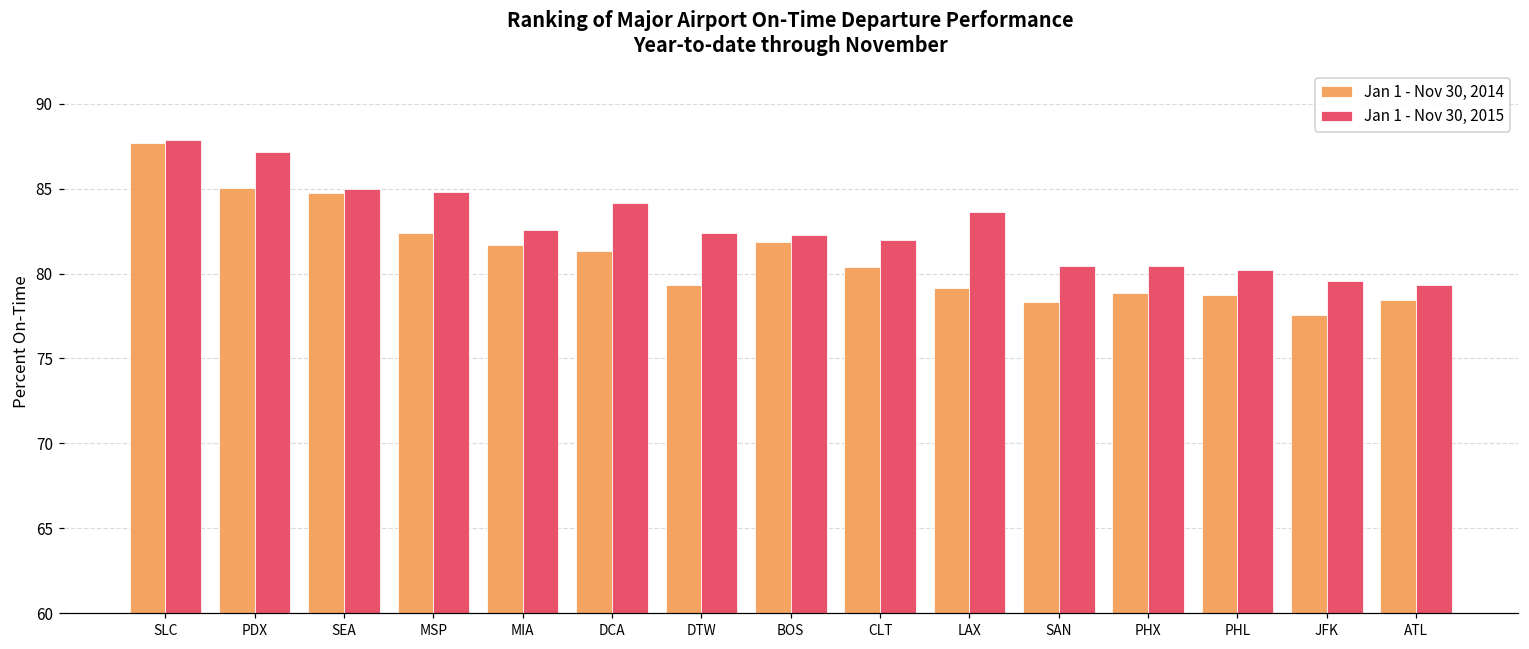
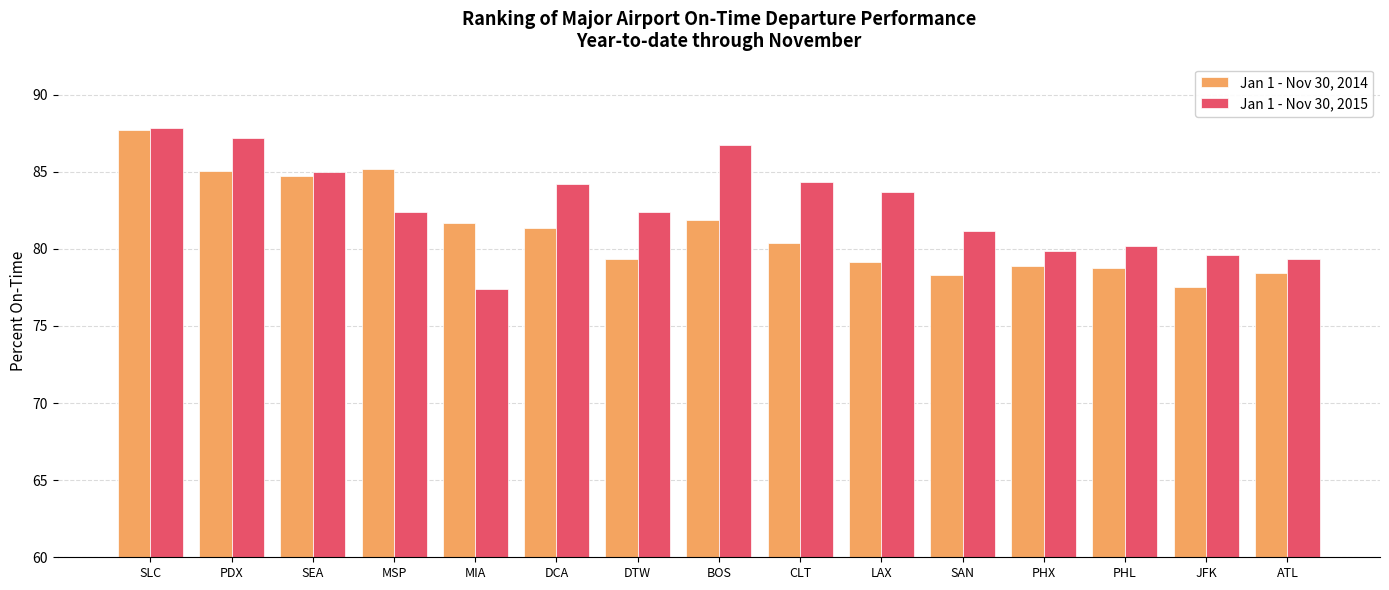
Jan 1 - Nov 30, 2014, MSP: 82.4 -> 85.2
Jan 1 - Nov 30, 2015, MSP: 84.8 -> 82.4
Jan 1 - Nov 30, 2015, MIA: 82.6 -> 77.4
Jan 1 - Nov 30, 2015, BOS: 82.3 -> 86.7
Jan 1 - Nov 30, 2015, CLT: 82.0 -> 84.3
Jan 1 - Nov 30, 2015, SAN: 80.5 -> 81.1
Jan 1 - Nov 30, 2015, PHX: 80.5 -> 79.8
